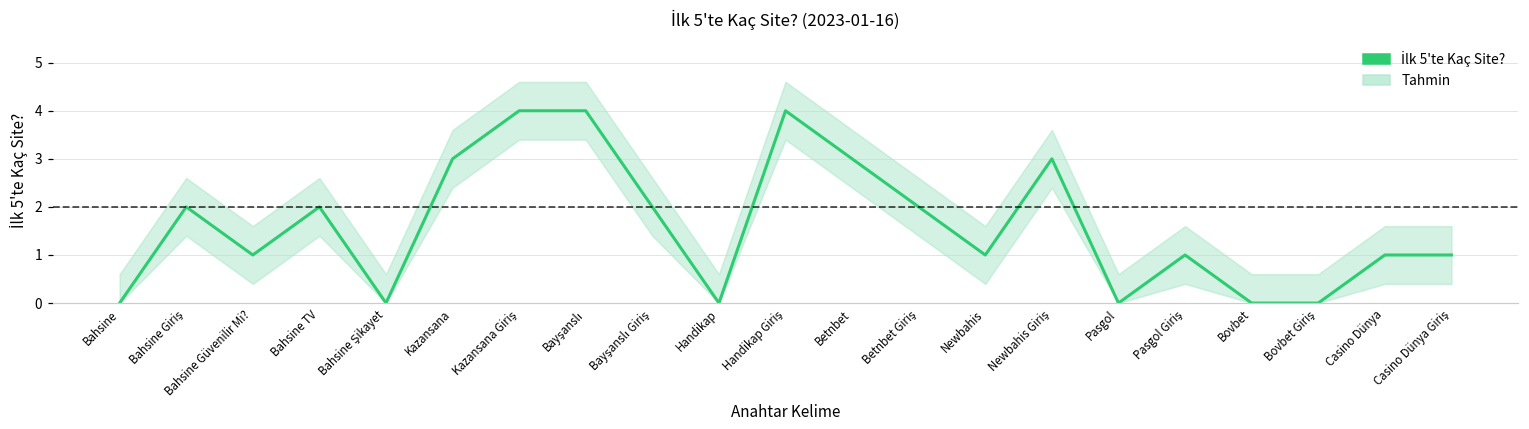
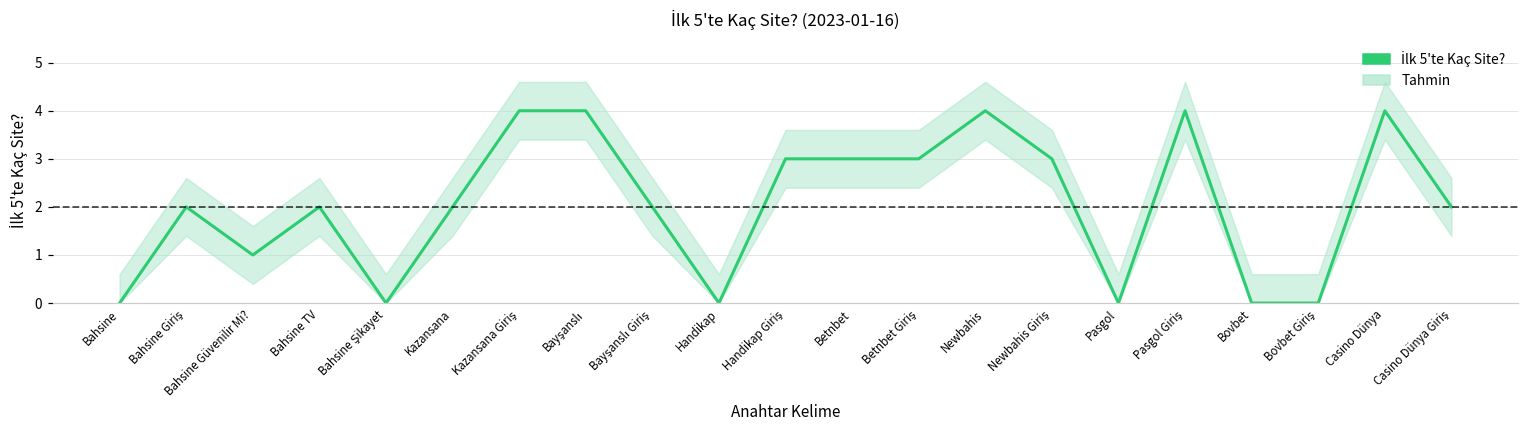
İlk 5'te Kaç Site?, Kazansana: 3 -> 2
İlk 5'te Kaç Site?, Handikap Giriş: 4 -> 3
İlk 5'te Kaç Site?, Betnbet Giriş: 2 -> 3
İlk 5'te Kaç Site?, Newbahis: 1 -> 4
İlk 5'te Kaç Site?, Pasgol Giriş: 1 -> 4
İlk 5'te Kaç Site?, Casino Dünya: 1 -> 4
İlk 5'te Kaç Site?, Casino Dünya Giriş: 1 -> 2
